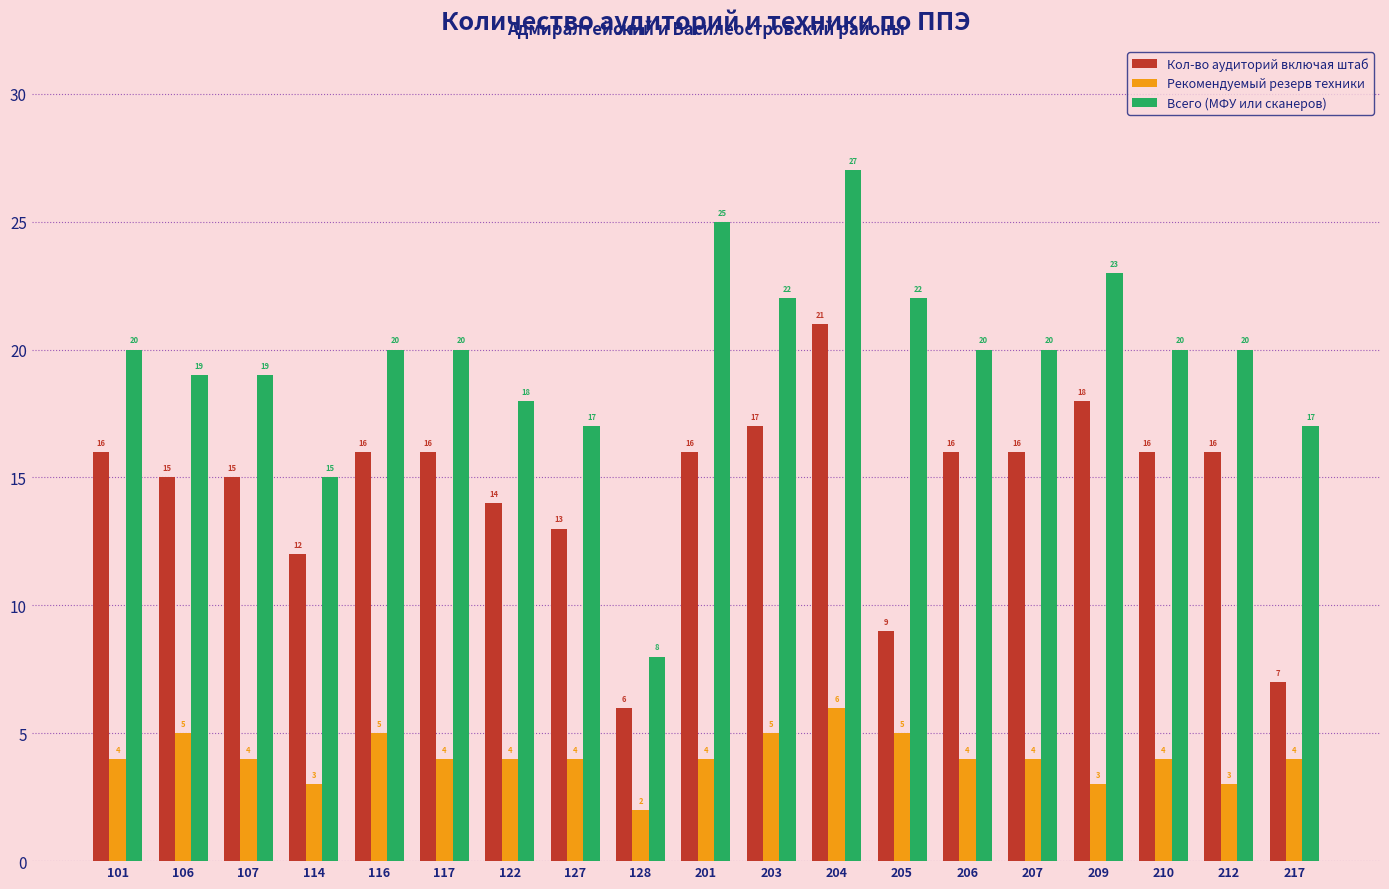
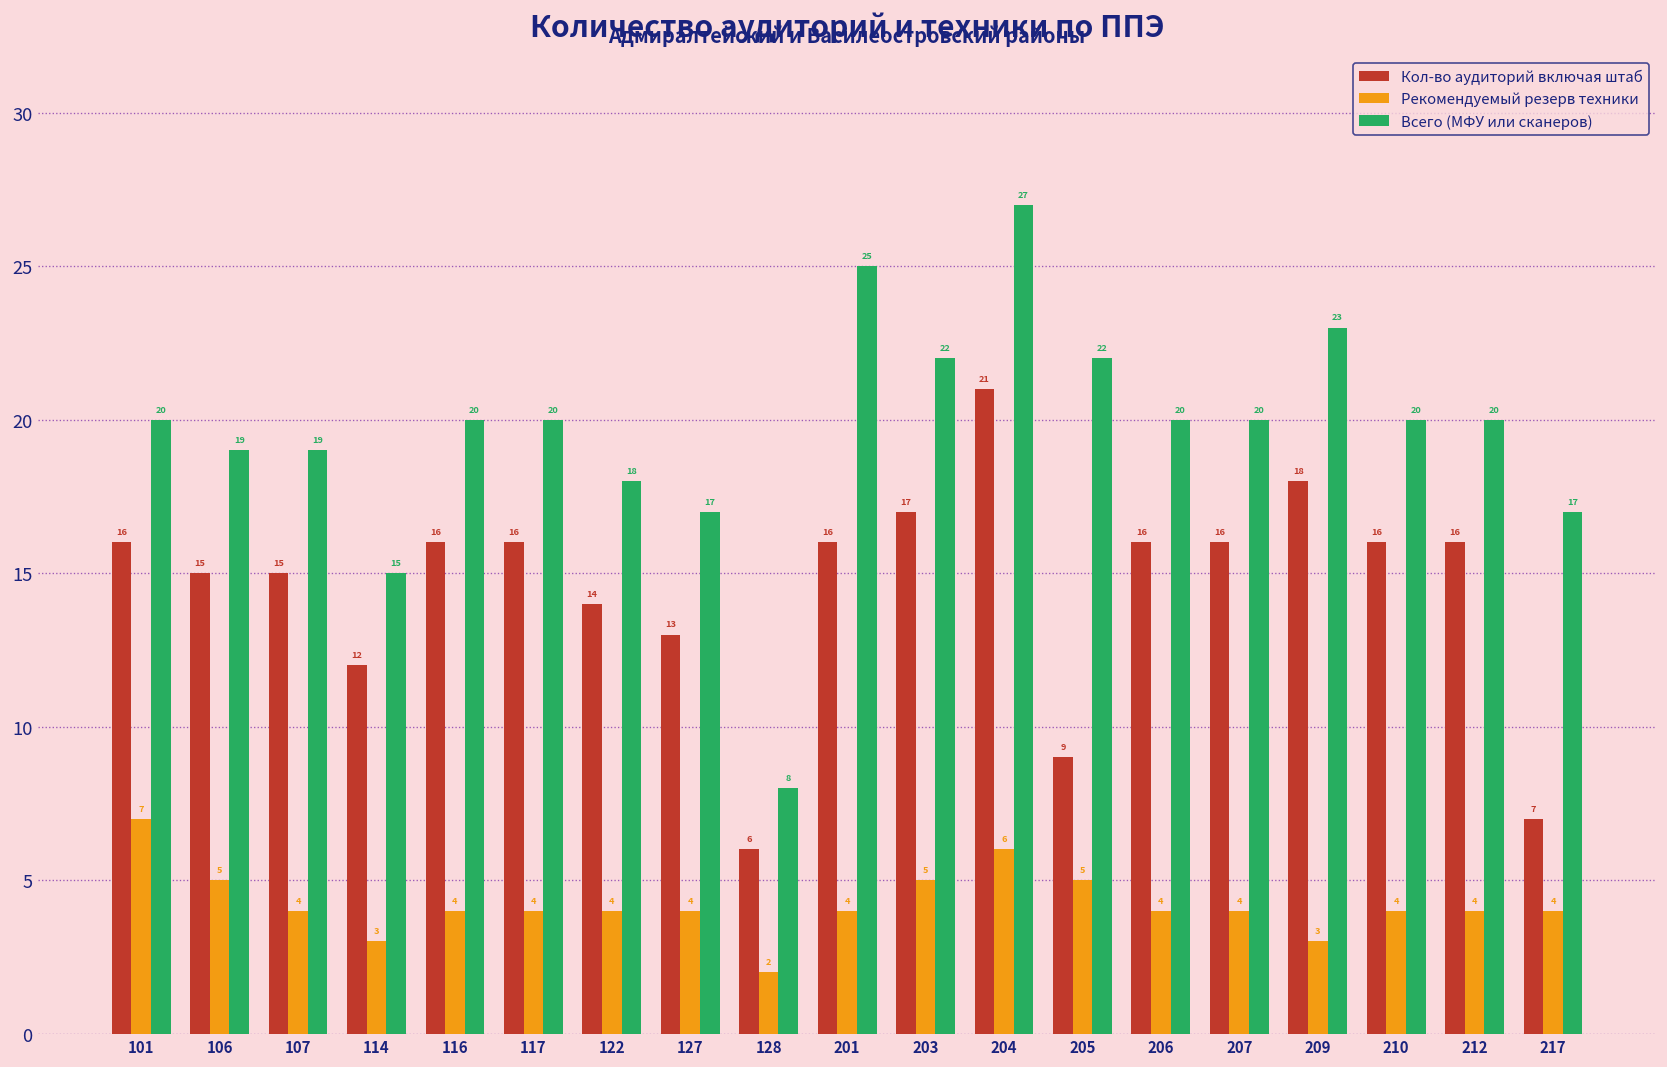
Рекомендуемый резерв техники, 101: 4 -> 7
Рекомендуемый резерв техники, 116: 5 -> 4
Рекомендуемый резерв техники, 212: 3 -> 4
